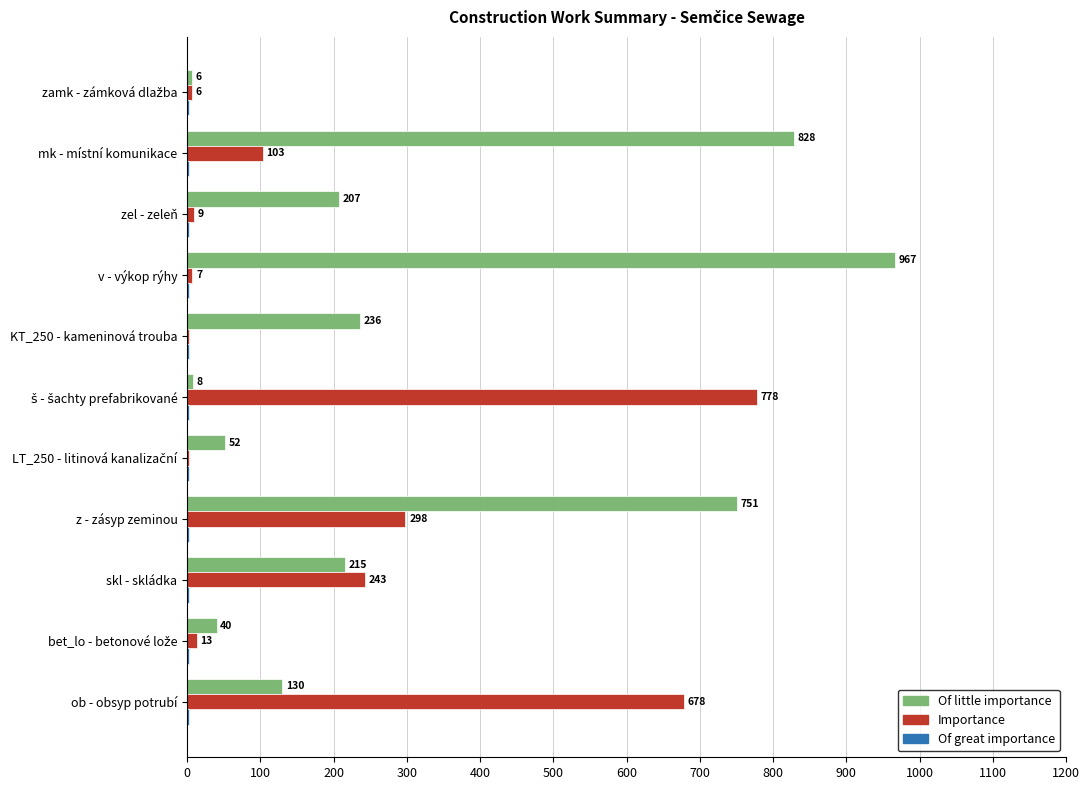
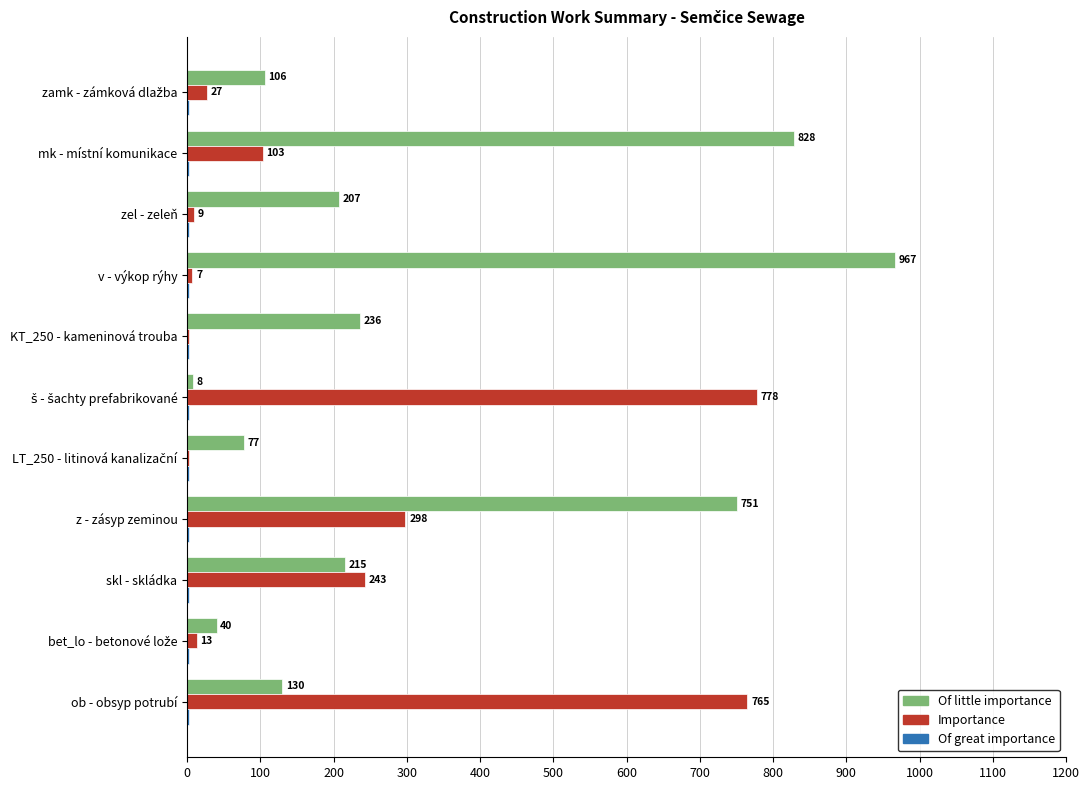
Of little importance, zamk - zámková dlažba: 6 -> 106
Importance, zamk - zámková dlažba: 6 -> 27
Of little importance, LT_250 - litinová kanalizační: 52 -> 77
Importance, ob - obsyp potrubí: 678 -> 765
